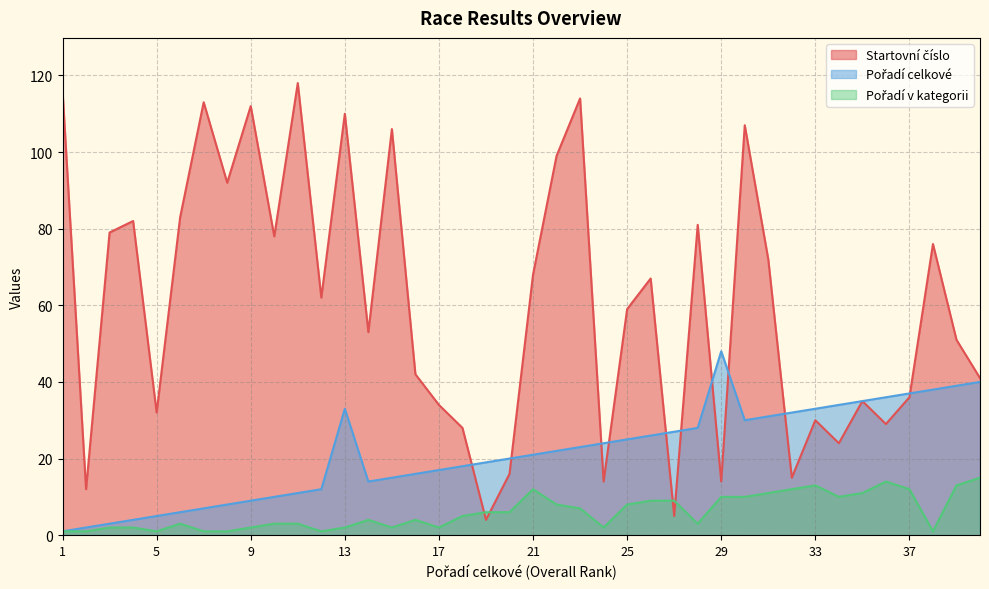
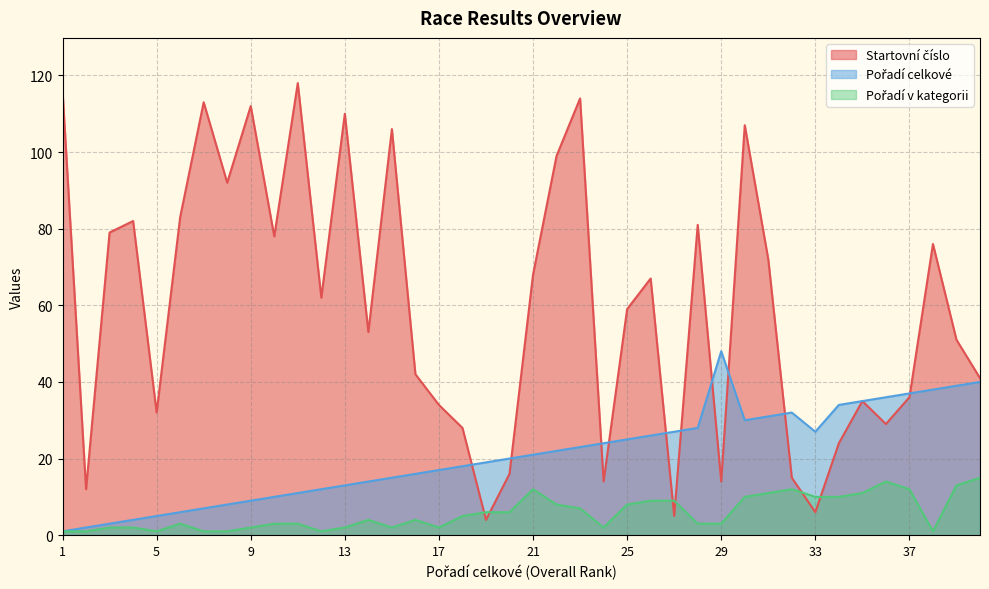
Pořadí celkové, 13: 33 -> 13
Pořadí v kategorii, 29: 10 -> 3
Startovní číslo, 33: 30 -> 6
Pořadí celkové, 33: 33 -> 27
Pořadí v kategorii, 33: 13 -> 10
